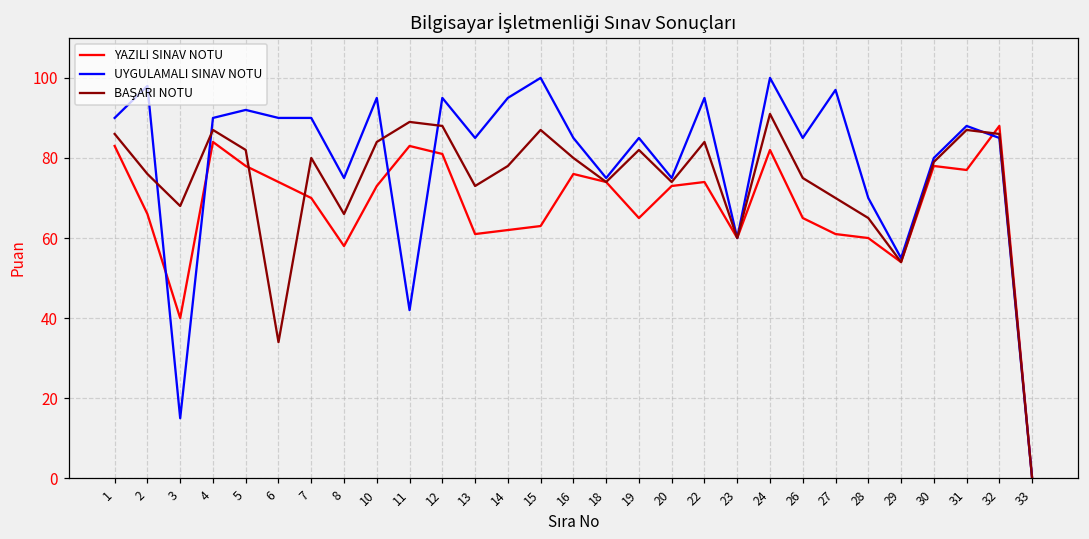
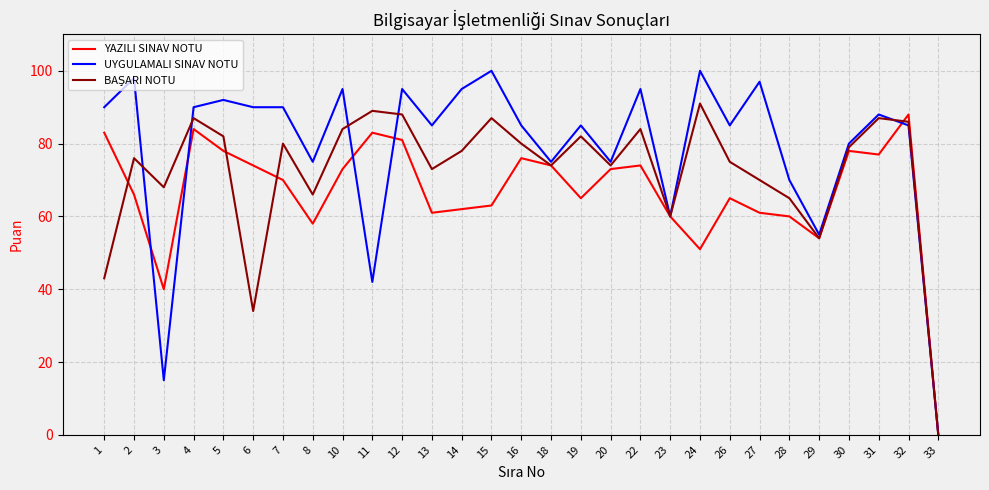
BAŞARI NOTU, 1: 86 -> 43
YAZILI SINAV NOTU, 24: 82 -> 51
